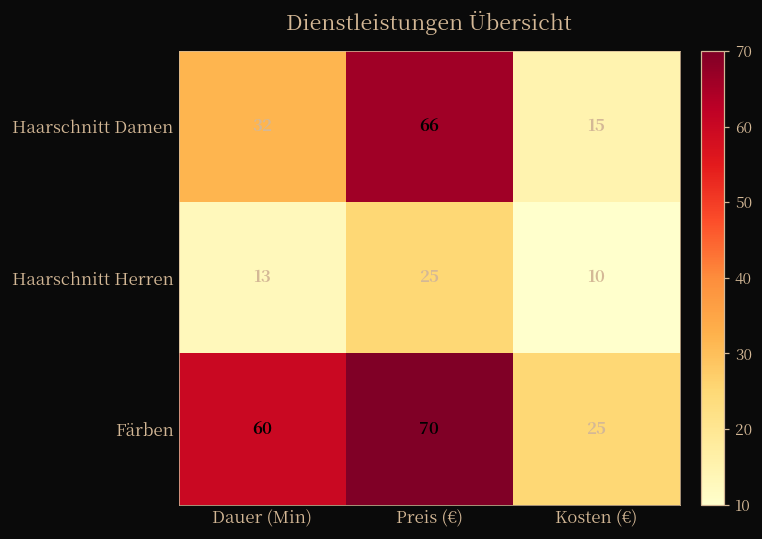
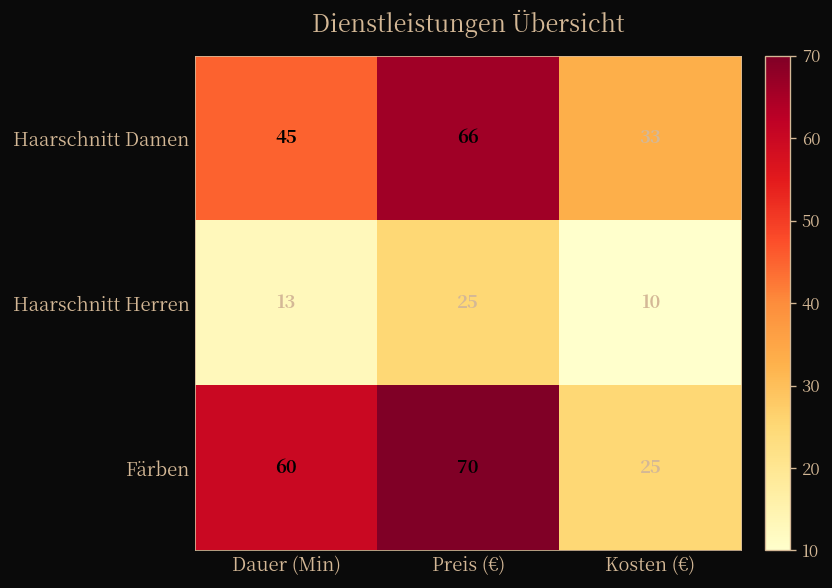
Haarschnitt Damen, Dauer (Min): 32 -> 45
Haarschnitt Damen, Kosten (€): 15 -> 33
